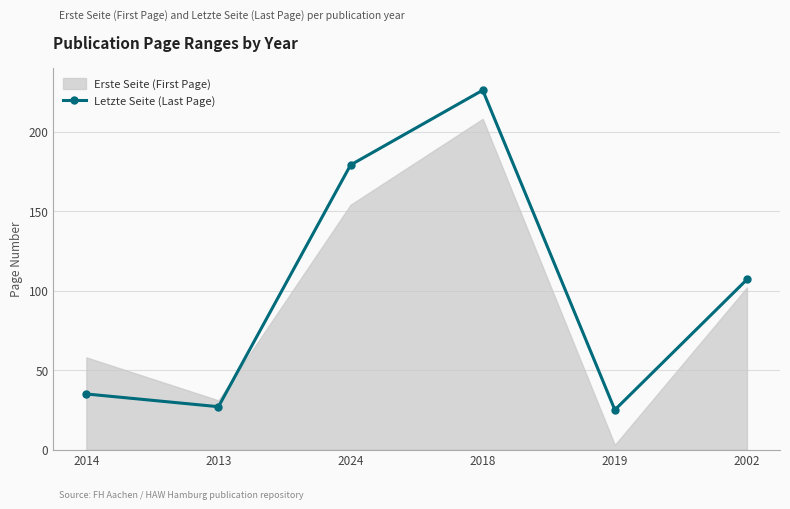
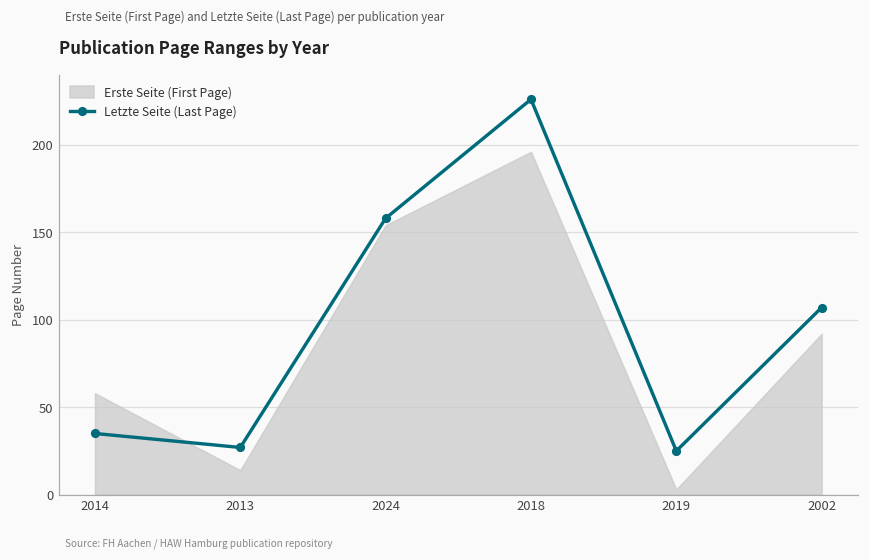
Erste Seite (First Page), 2013: 31 -> 14
Letzte Seite (Last Page), 2024: 179 -> 158
Erste Seite (First Page), 2018: 208 -> 196
Erste Seite (First Page), 2002: 102 -> 92
